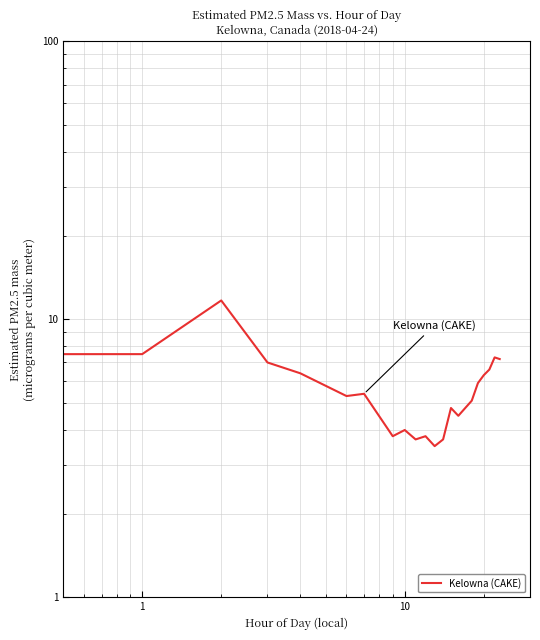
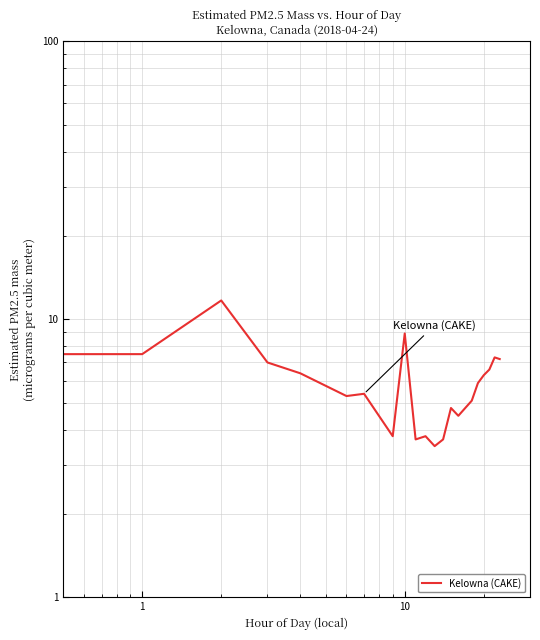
10: 4.0 -> 8.9
